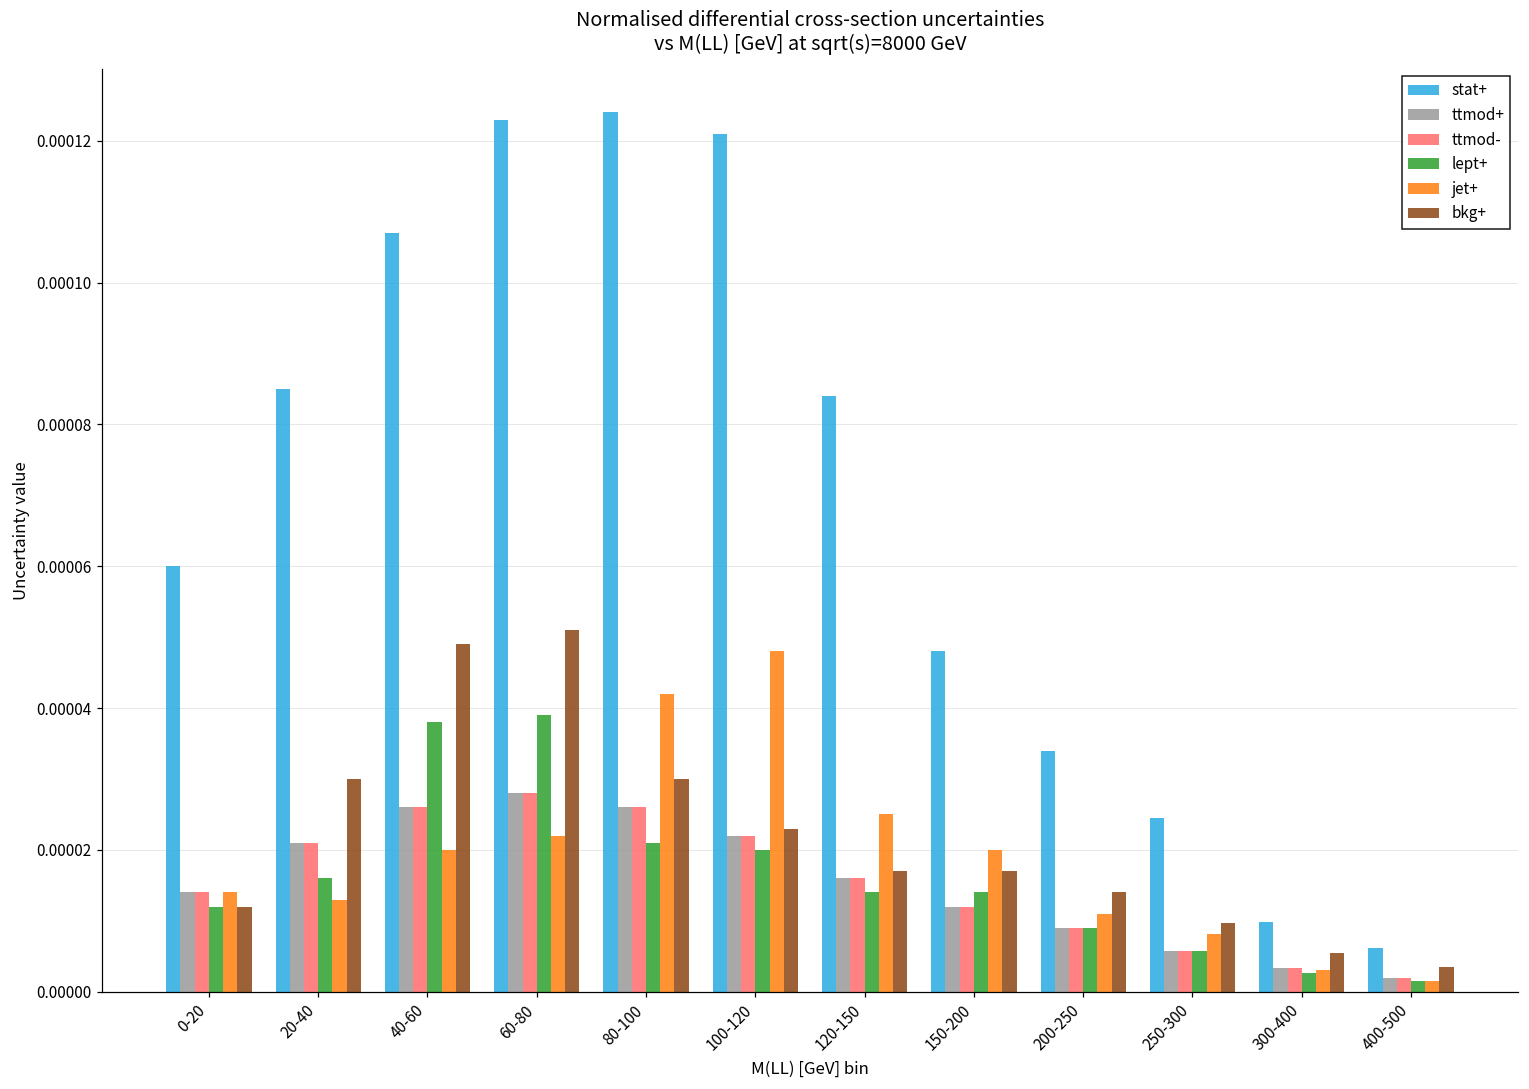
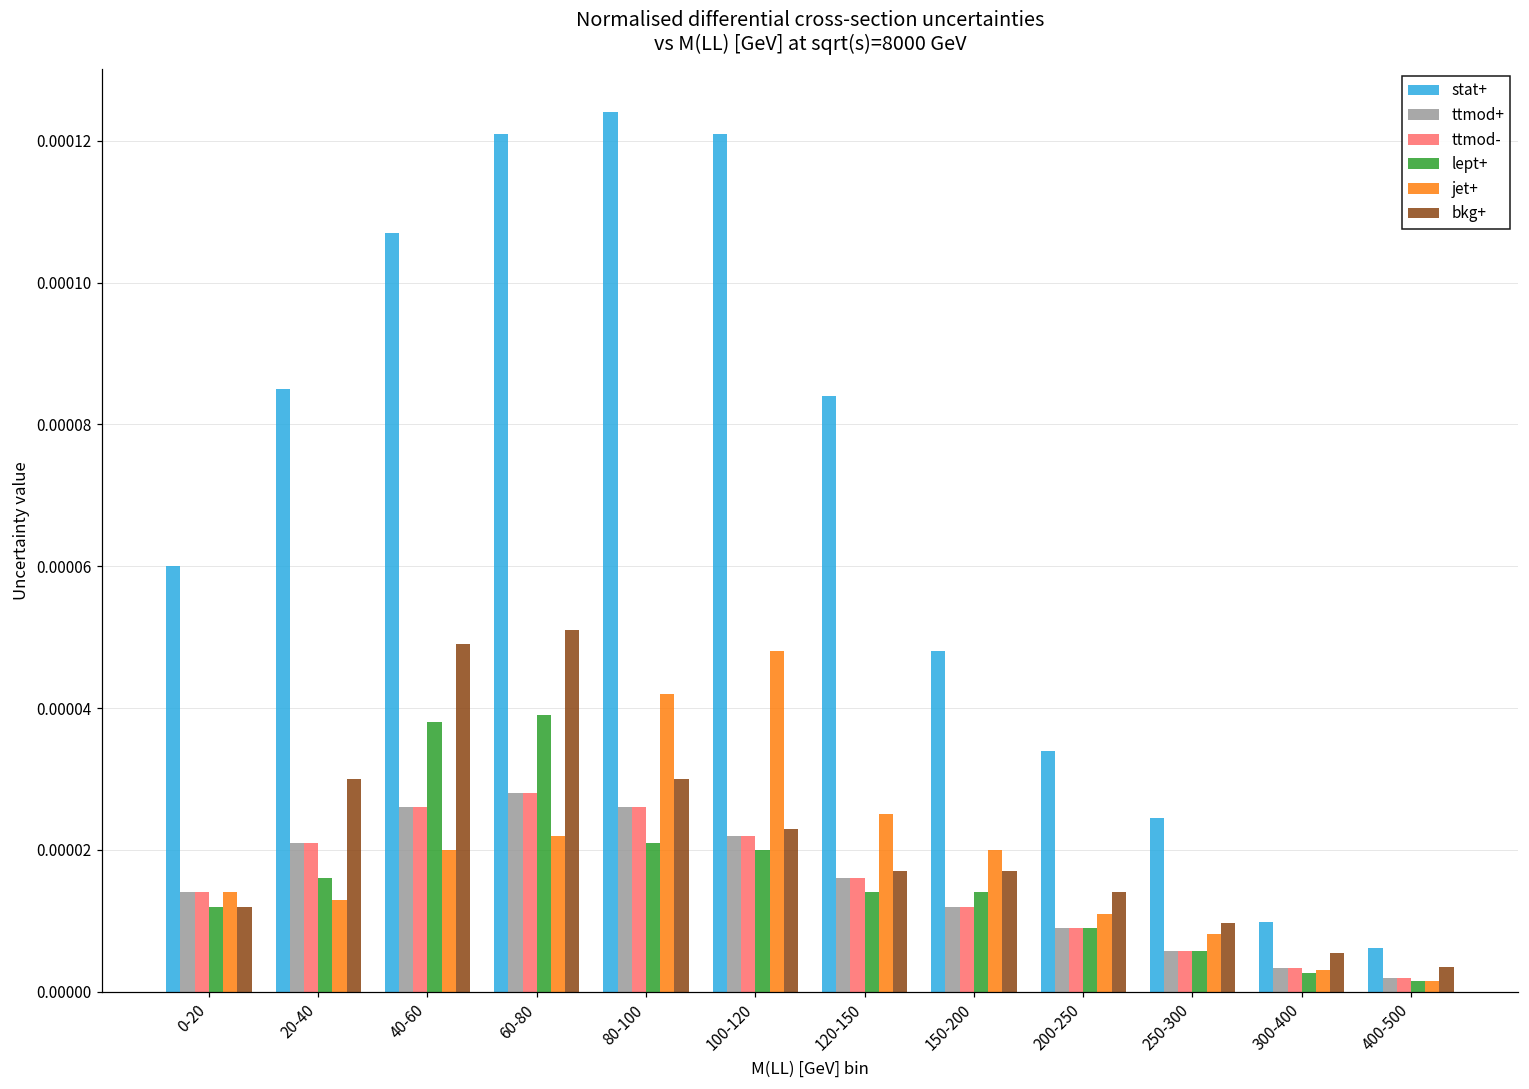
stat+, 60-80: 0.000123 -> 0.000121
